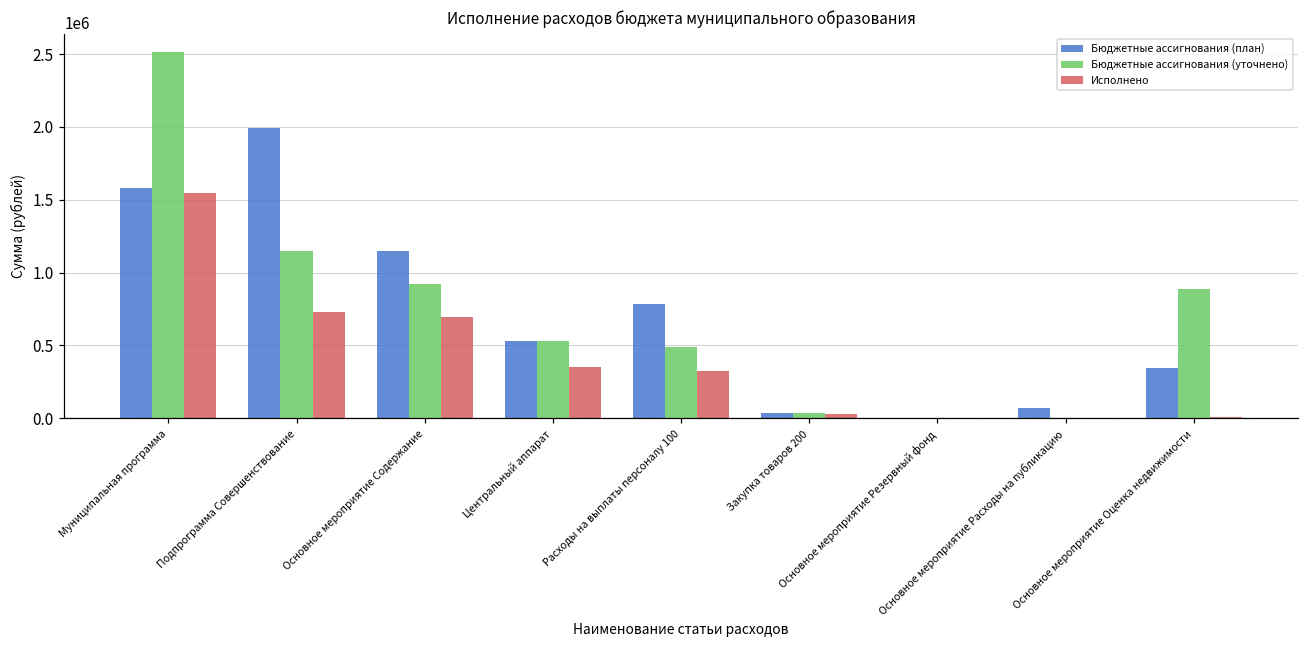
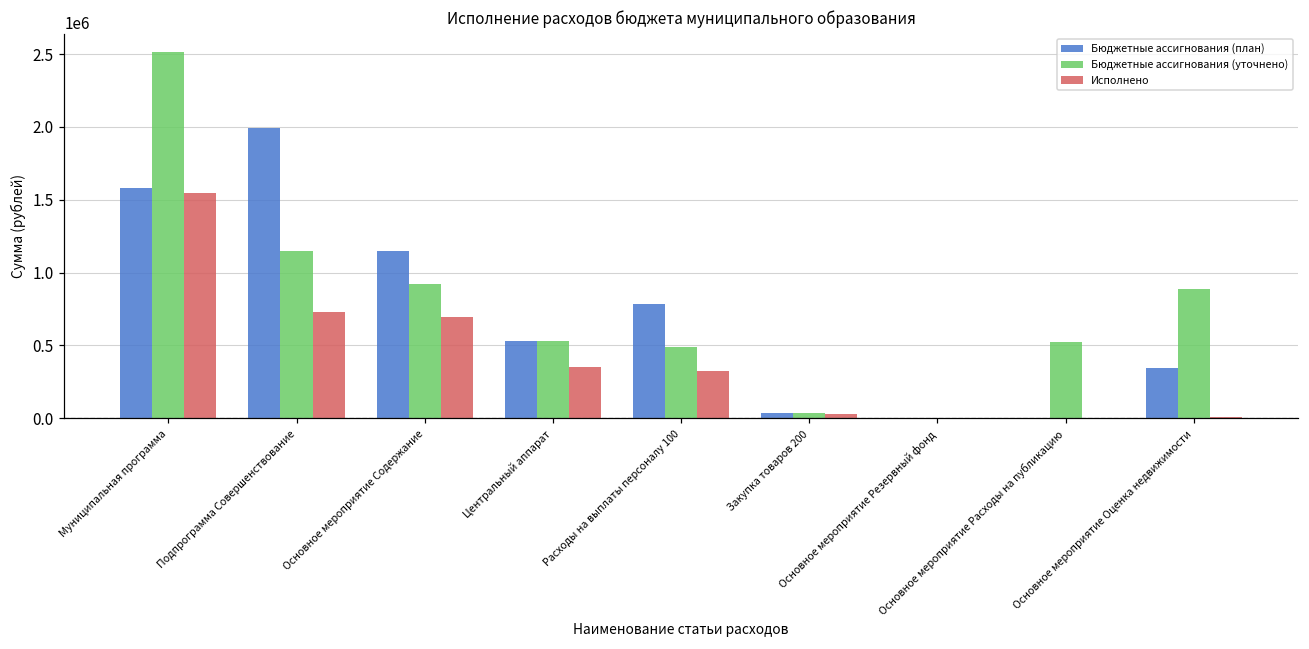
Бюджетные ассигнования (план), Основное мероприятие Расходы на публикацию: 70000 -> 0
Бюджетные ассигнования (уточнено), Основное мероприятие Расходы на публикацию: 0 -> 520000
